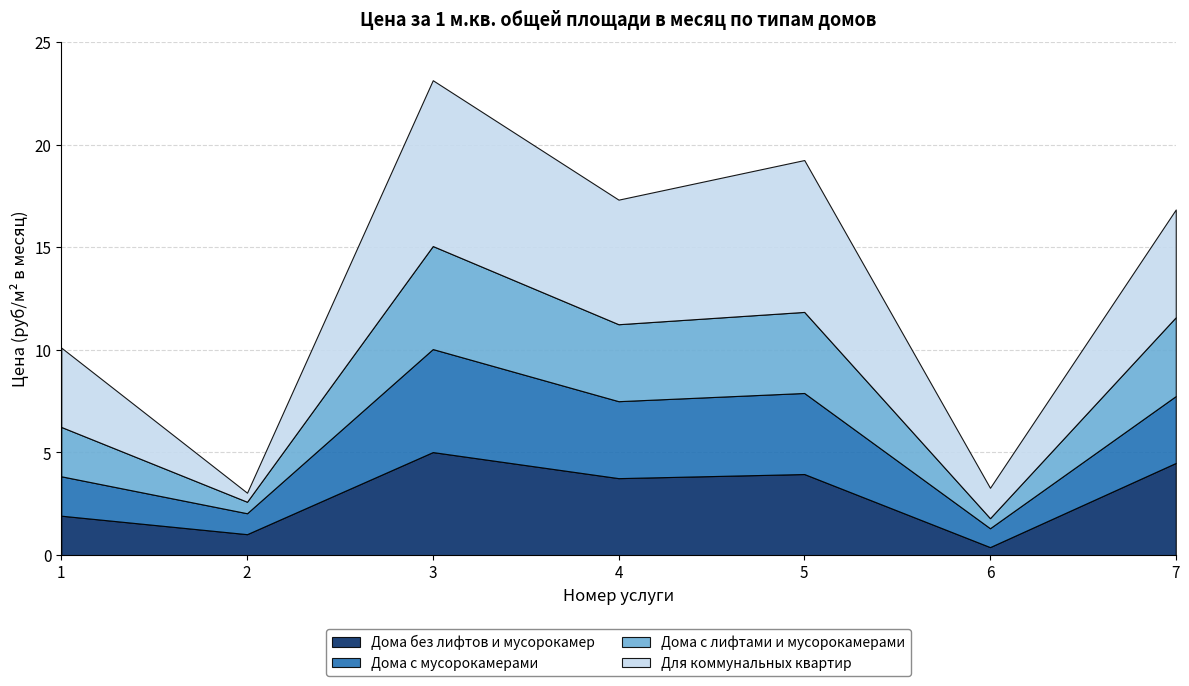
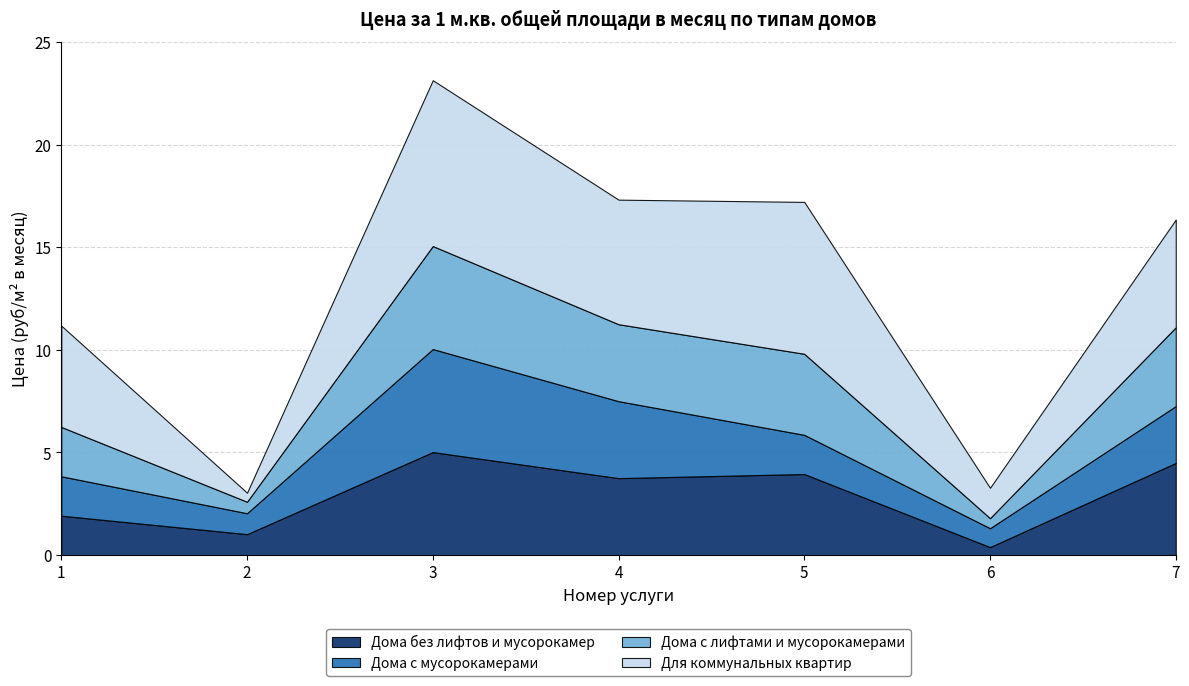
Для коммунальных квартир, 1: 3.9 -> 4.9
Дома с мусорокамерами, 5: 4.0 -> 1.9
Дома с мусорокамерами, 7: 3.3 -> 2.8
